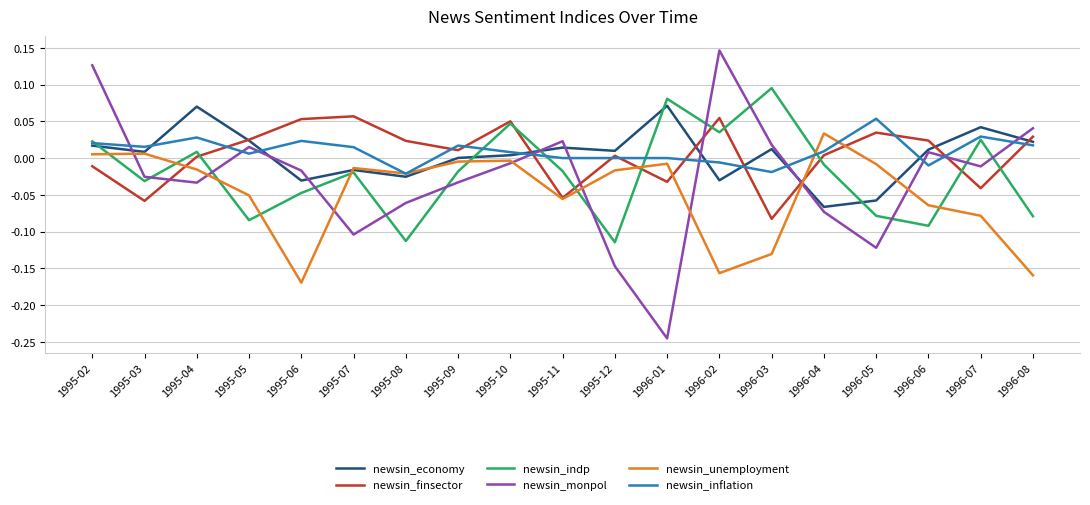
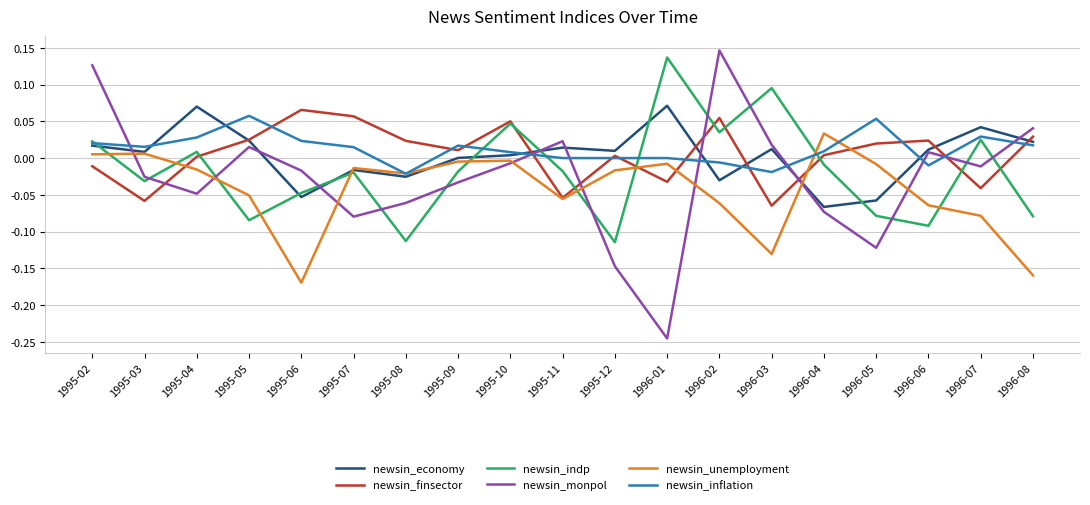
newsin_monpol, 1995-04: -0.03 -> -0.05
newsin_inflation, 1995-05: 0.01 -> 0.06
newsin_economy, 1995-06: -0.03 -> -0.05
newsin_finsector, 1995-06: 0.05 -> 0.07
newsin_monpol, 1995-07: -0.10 -> -0.08
newsin_indp, 1996-01: 0.08 -> 0.14
newsin_unemployment, 1996-02: -0.16 -> -0.06
newsin_finsector, 1996-03: -0.08 -> -0.06
newsin_finsector, 1996-05: 0.03 -> 0.02
